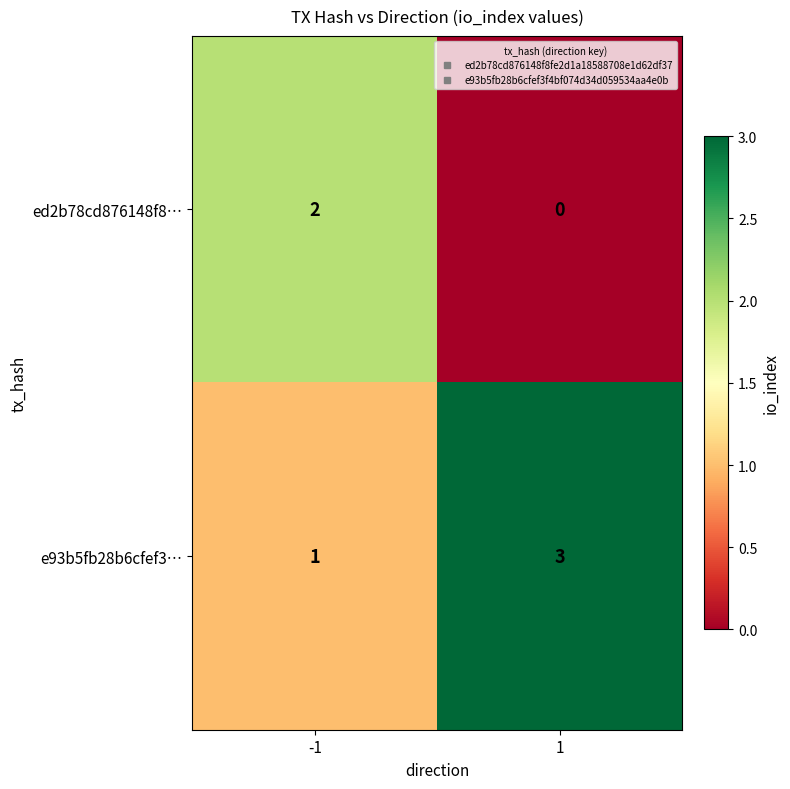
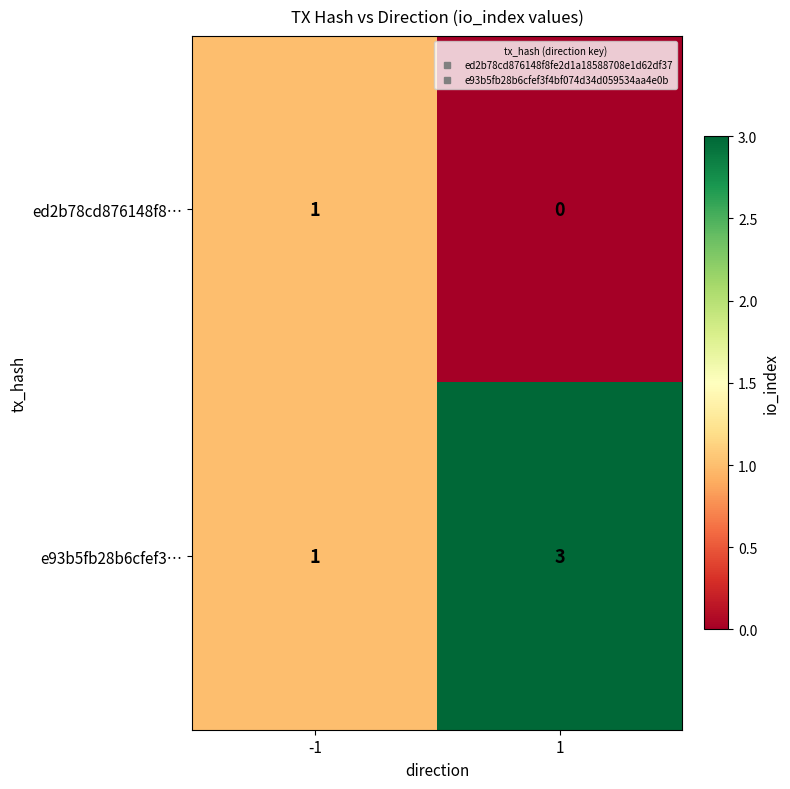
ed2b78cd876148f8…, -1: 2 -> 1
